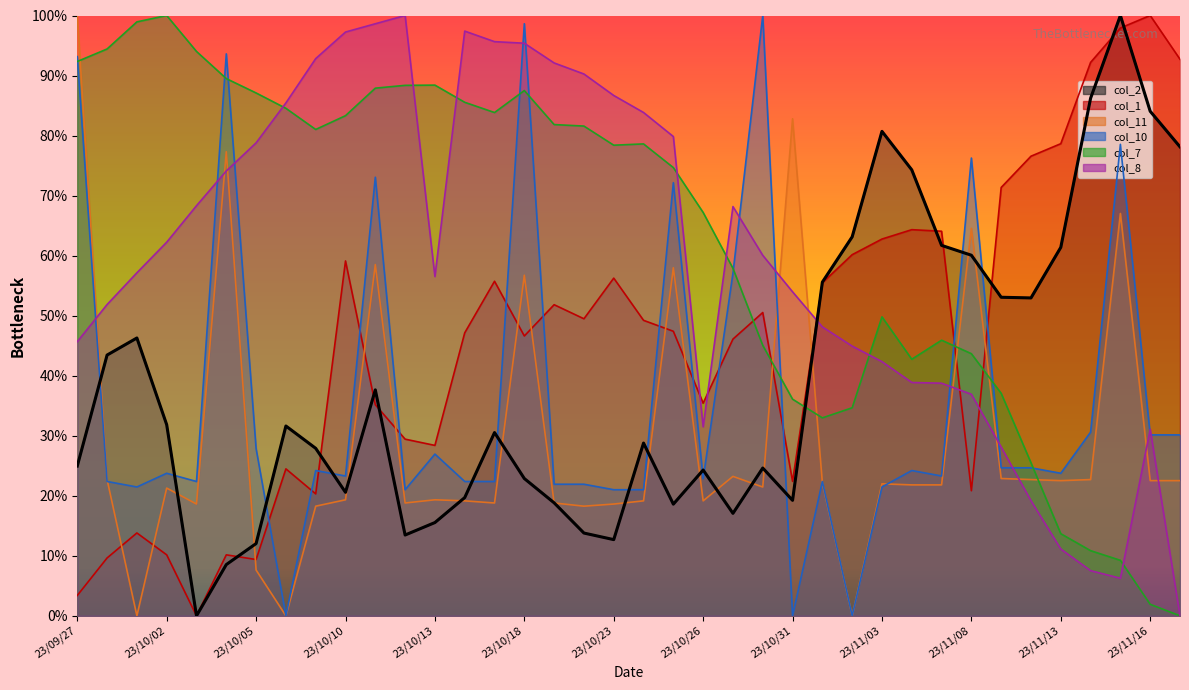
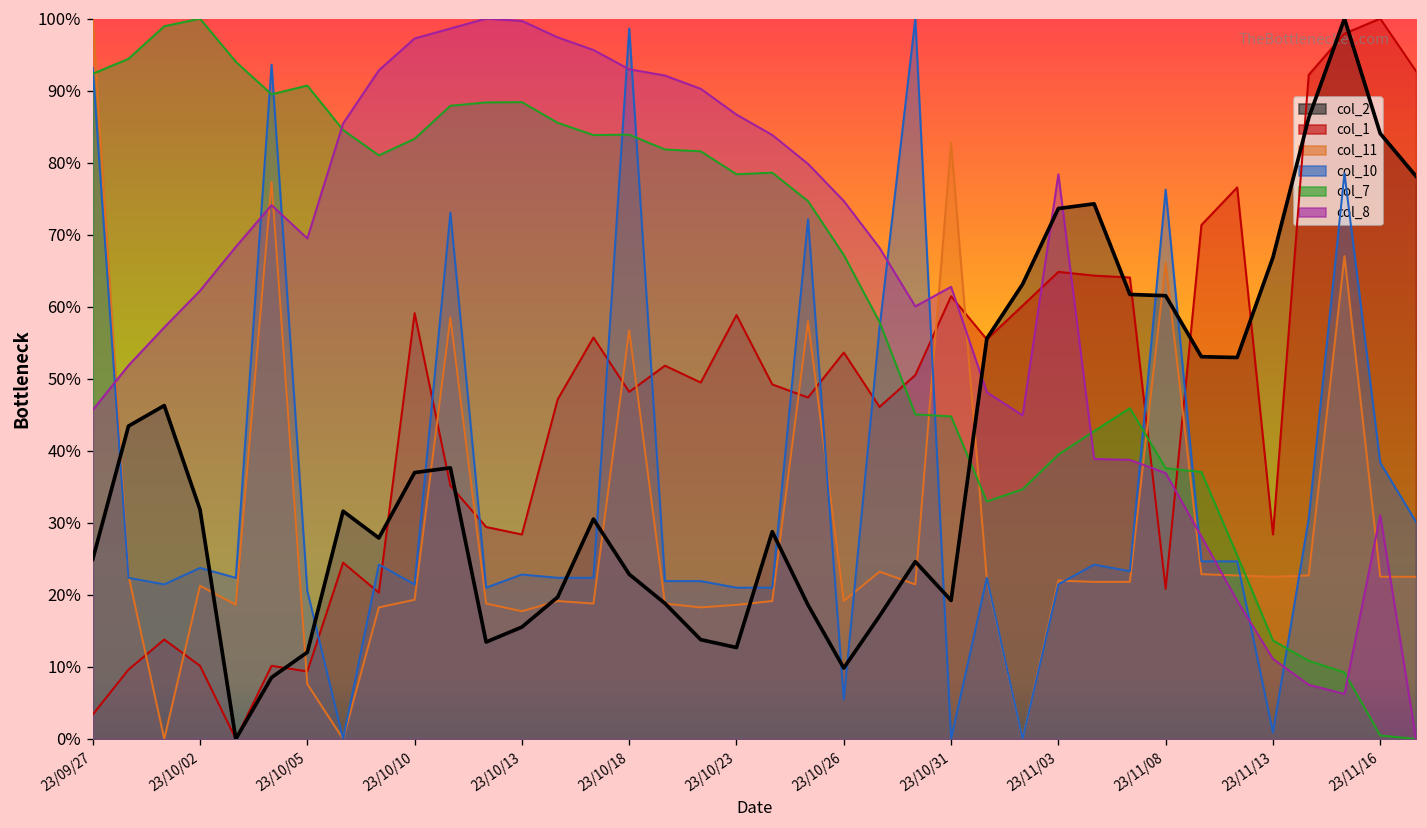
col_10, 23/10/05: 28% -> 21%
col_7, 23/10/05: 87% -> 91%
col_8, 23/10/05: 79% -> 69%
col_2, 23/10/10: 21% -> 37%
col_10, 23/10/10: 23% -> 21%
col_11, 23/10/13: 19% -> 18%
col_10, 23/10/13: 27% -> 23%
col_8, 23/10/13: 57% -> 100%
col_1, 23/10/18: 47% -> 48%
col_7, 23/10/18: 87% -> 84%
col_8, 23/10/18: 95% -> 93%
col_1, 23/10/23: 56% -> 59%
col_2, 23/10/26: 24% -> 10%
col_1, 23/10/26: 35% -> 54%
col_10, 23/10/26: 23% -> 5%
col_8, 23/10/26: 31% -> 75%
col_1, 23/10/31: 22% -> 61%
col_7, 23/10/31: 36% -> 45%
col_8, 23/10/31: 54% -> 63%
col_2, 23/11/03: 81% -> 74%
col_1, 23/11/03: 63% -> 65%
col_7, 23/11/03: 50% -> 39%
col_8, 23/11/03: 42% -> 78%
col_2, 23/11/08: 60% -> 62%
col_11, 23/11/08: 65% -> 66%
col_7, 23/11/08: 44% -> 38%
col_2, 23/11/13: 61% -> 67%
col_1, 23/11/13: 79% -> 28%
col_10, 23/11/13: 24% -> 1%
col_10, 23/11/16: 30% -> 38%
col_7, 23/11/16: 2% -> 0%
